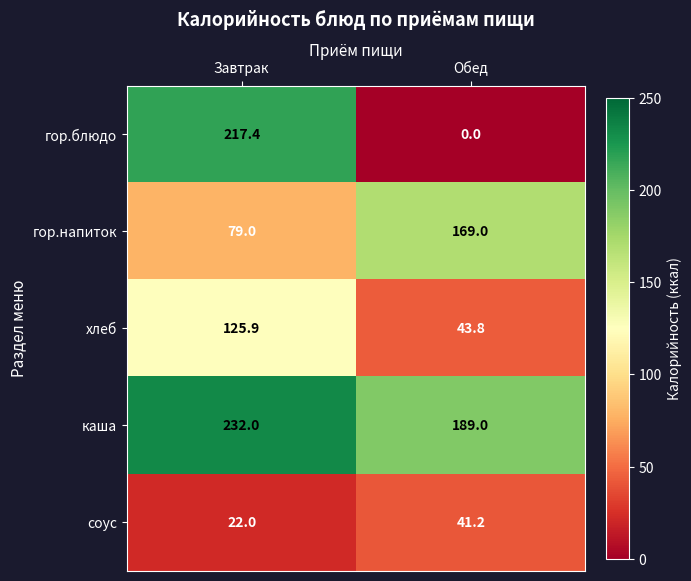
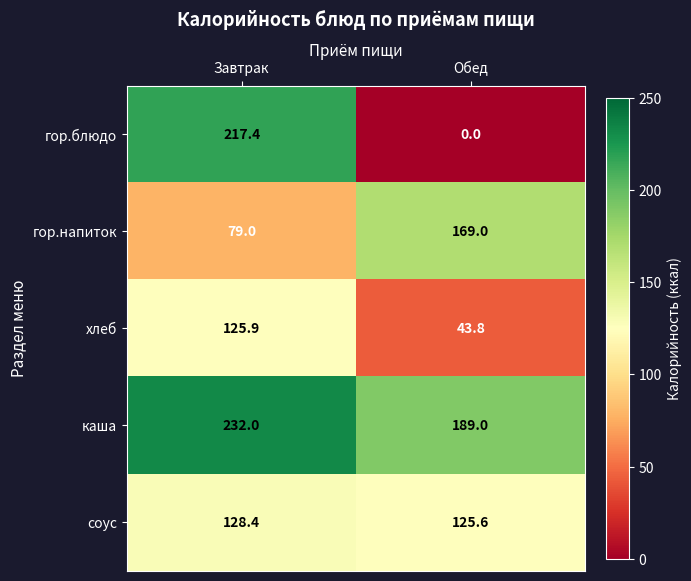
соус, Завтрак: 22.0 -> 128.4
соус, Обед: 41.2 -> 125.6
